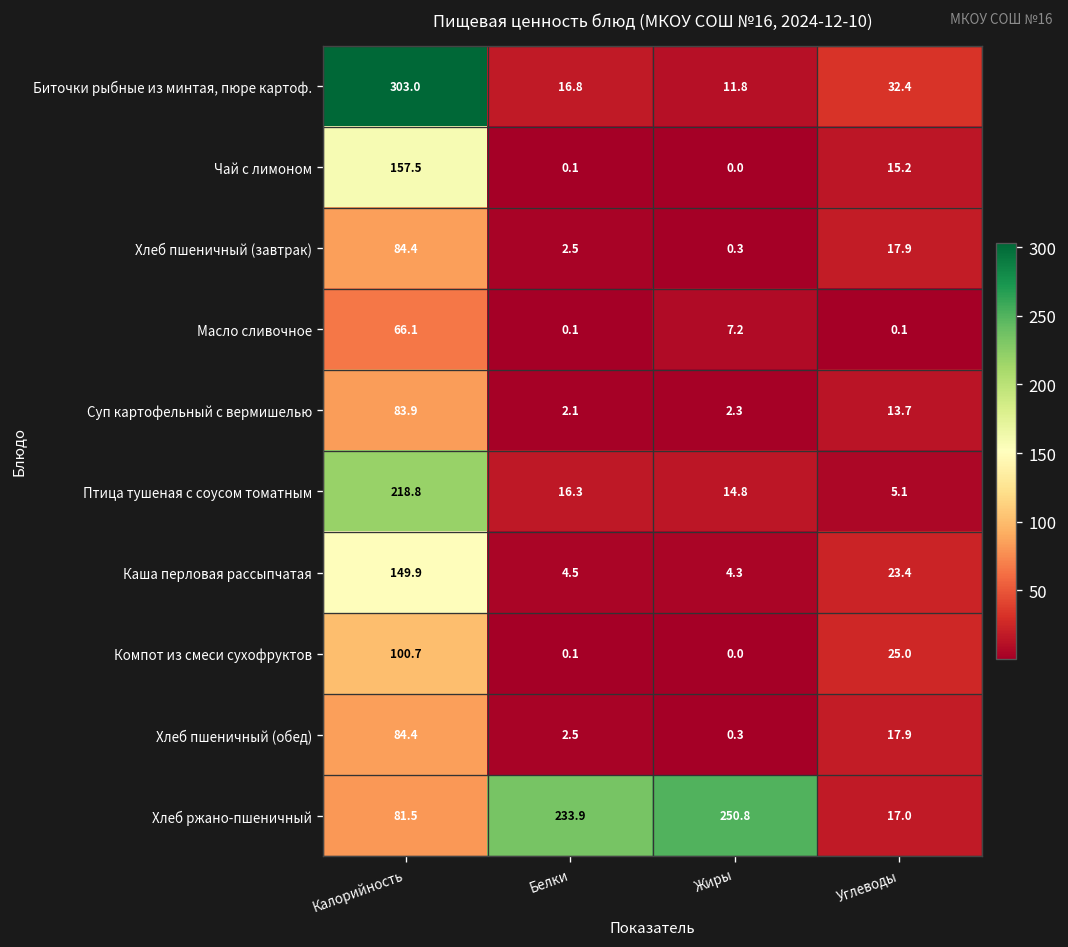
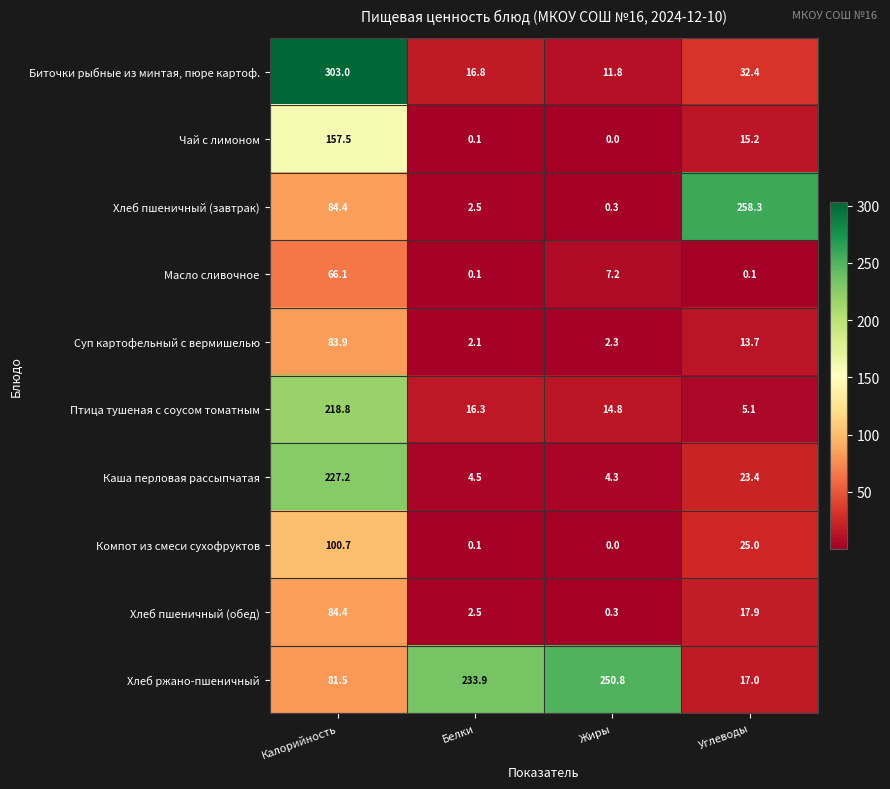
Хлеб пшеничный (завтрак), Углеводы: 17.9 -> 258.3
Каша перловая рассыпчатая, Калорийность: 149.9 -> 227.2
